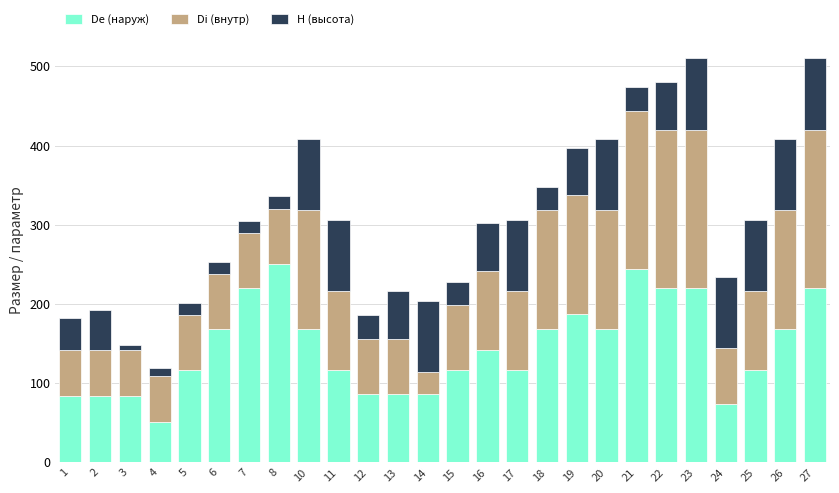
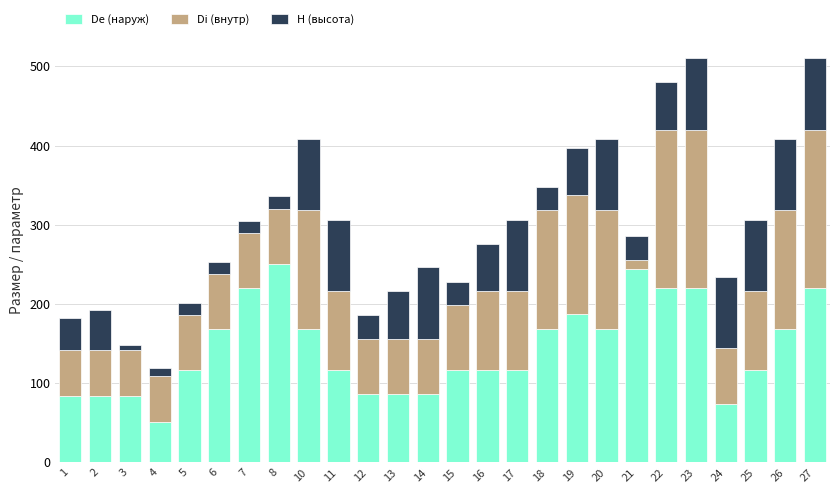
Di (внутр), 14: 30 -> 70
De (наруж), 16: 140 -> 120
Di (внутр), 21: 200 -> 10
